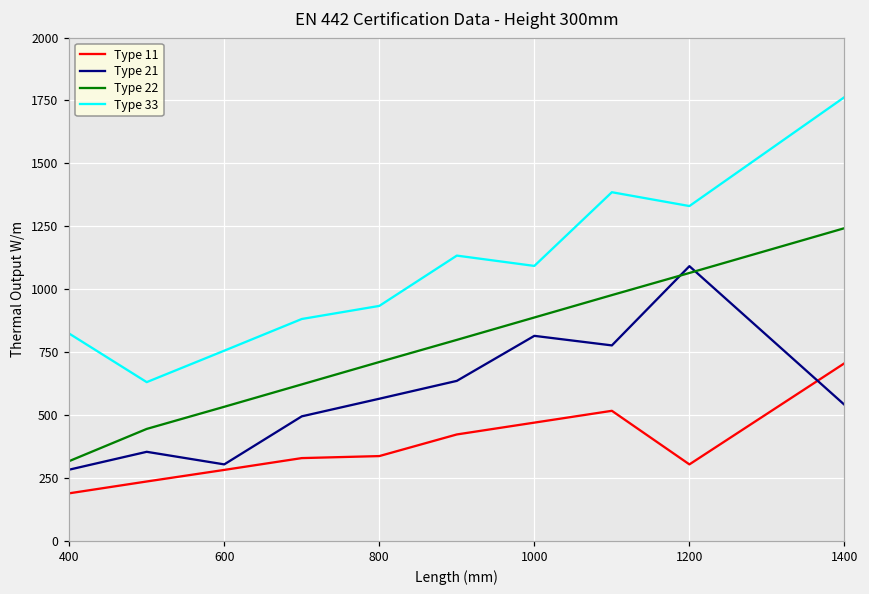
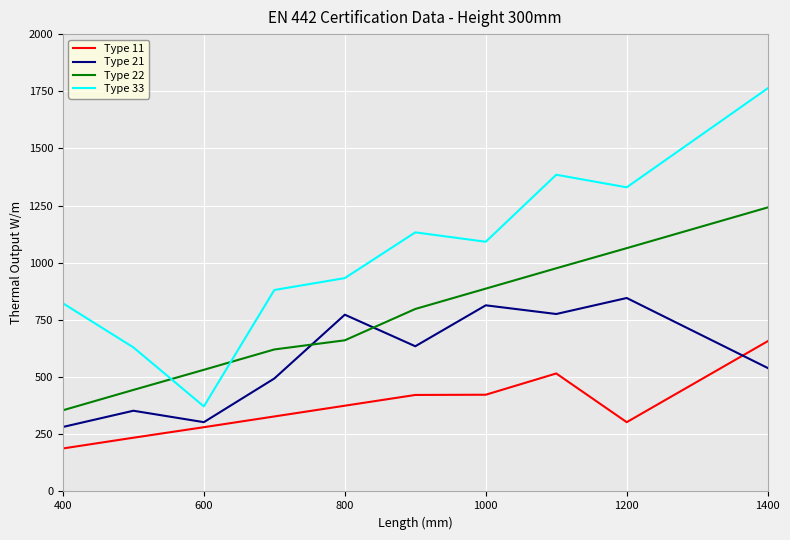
Type 22, 400: 320 -> 360
Type 33, 600: 760 -> 370
Type 11, 800: 340 -> 380
Type 21, 800: 560 -> 770
Type 22, 800: 710 -> 660
Type 11, 1000: 470 -> 420
Type 21, 1200: 1090 -> 850
Type 11, 1400: 710 -> 660
